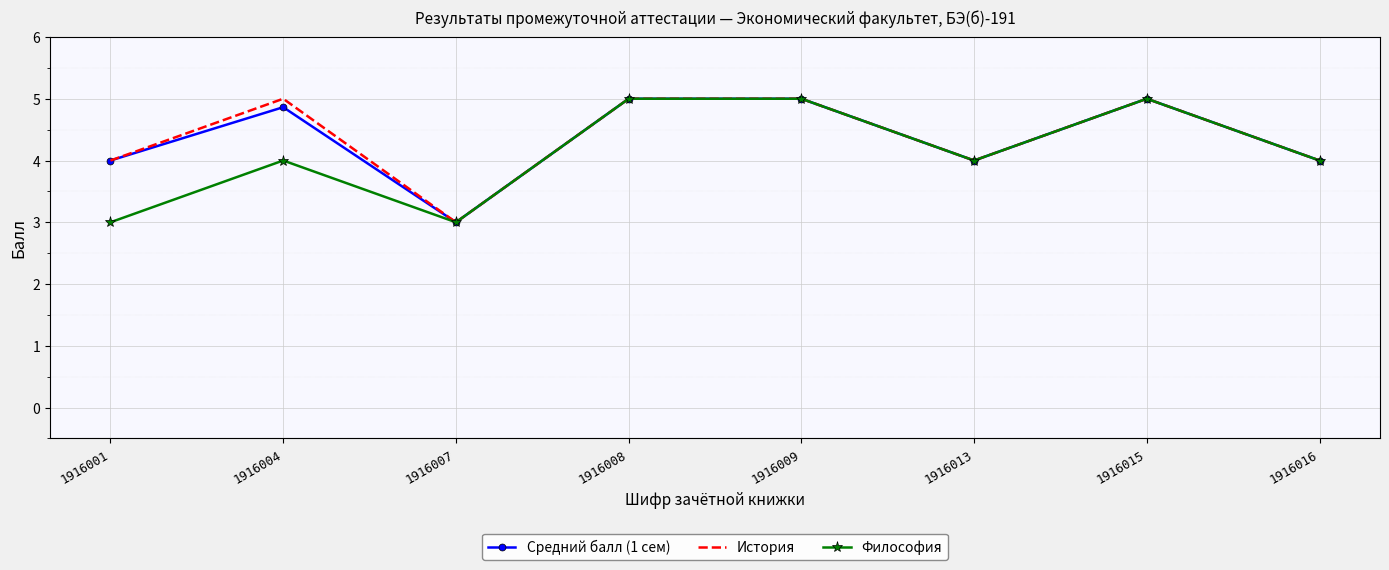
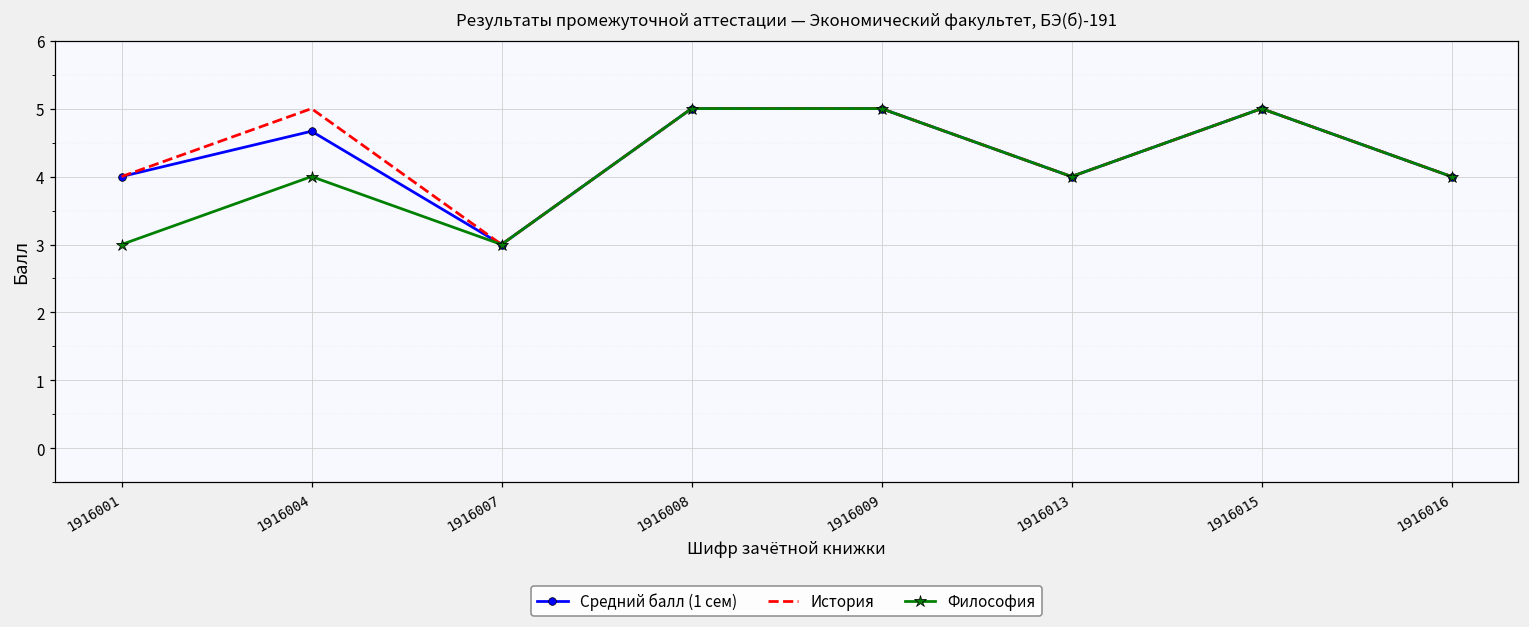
Средний балл (1 сем), 1916004: 4.9 -> 4.7
